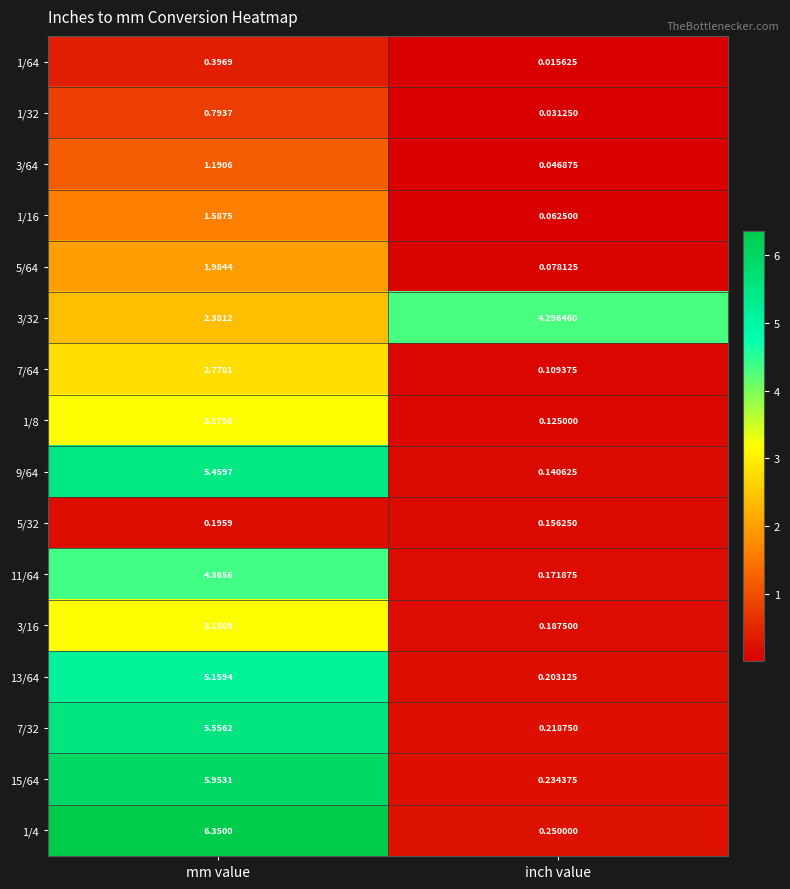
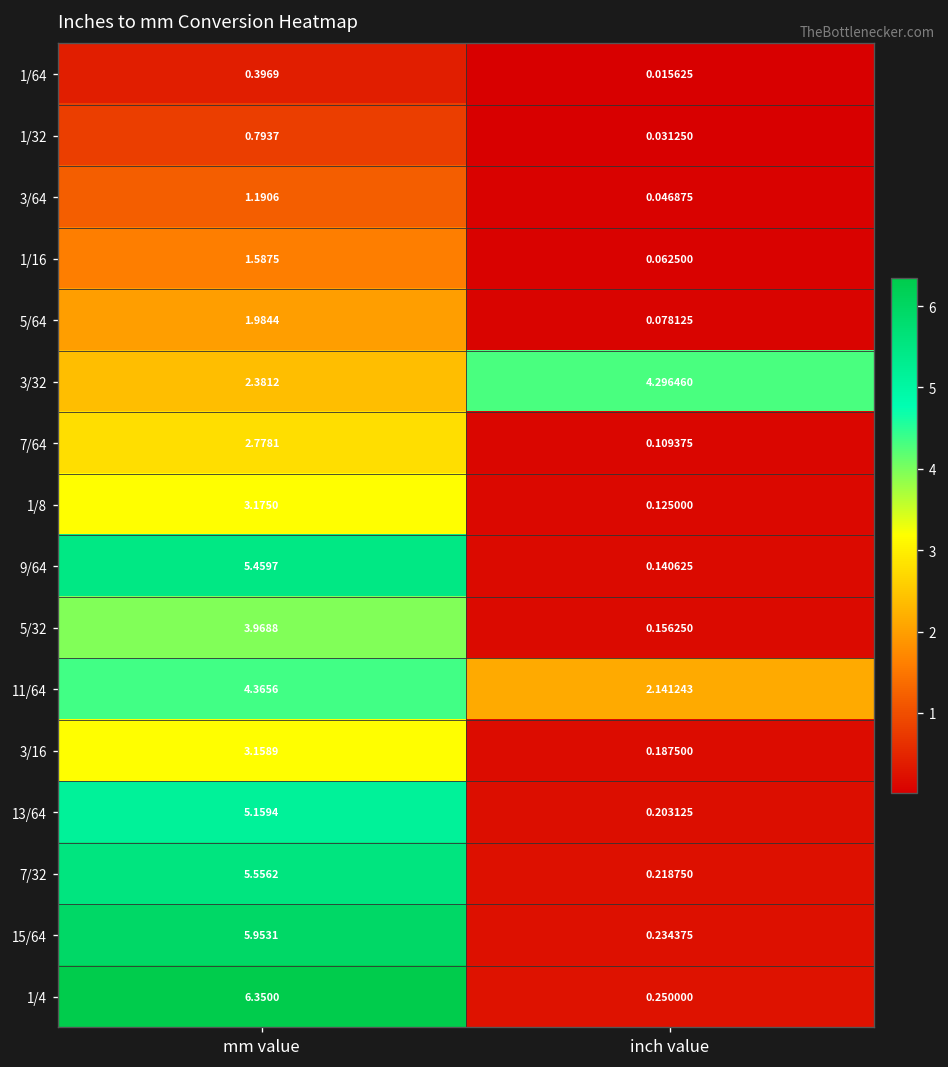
5/32, mm value: 0.1959 -> 3.9688
11/64, inch value: 0.171875 -> 2.141243
